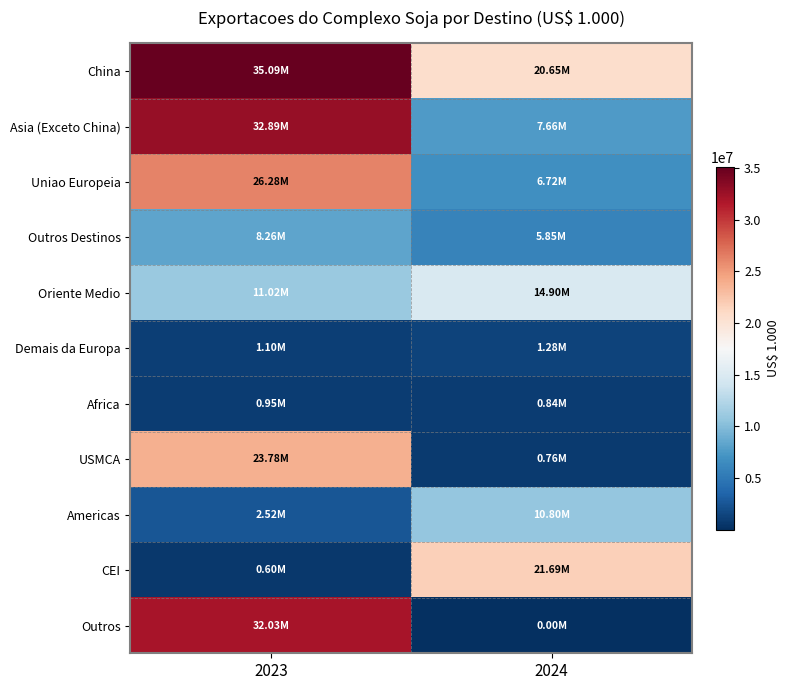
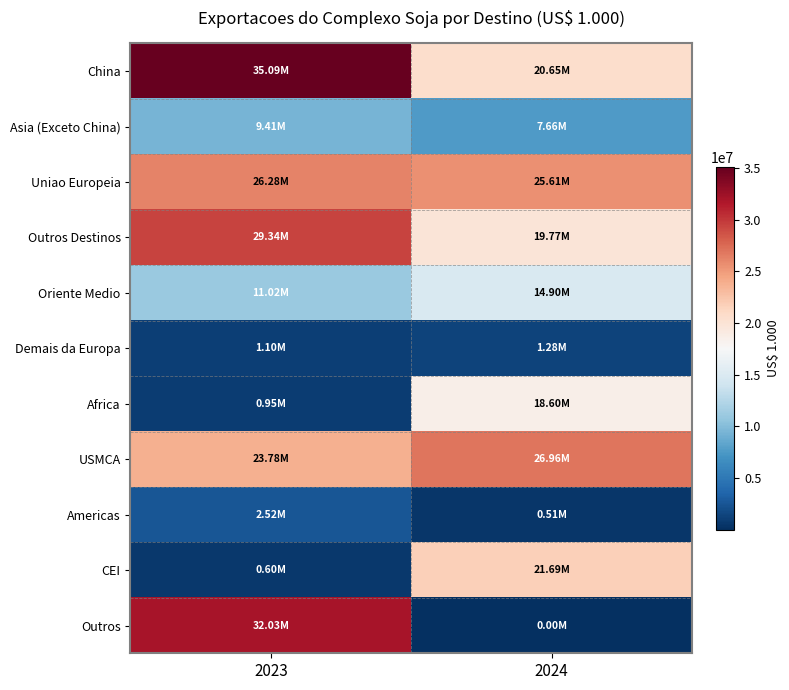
Asia (Exceto China), 2023: 32.89M -> 9.41M
Uniao Europeia, 2024: 6.72M -> 25.61M
Outros Destinos, 2023: 8.26M -> 29.34M
Outros Destinos, 2024: 5.85M -> 19.77M
Africa, 2024: 0.84M -> 18.60M
USMCA, 2024: 0.76M -> 26.96M
Americas, 2024: 10.80M -> 0.51M
